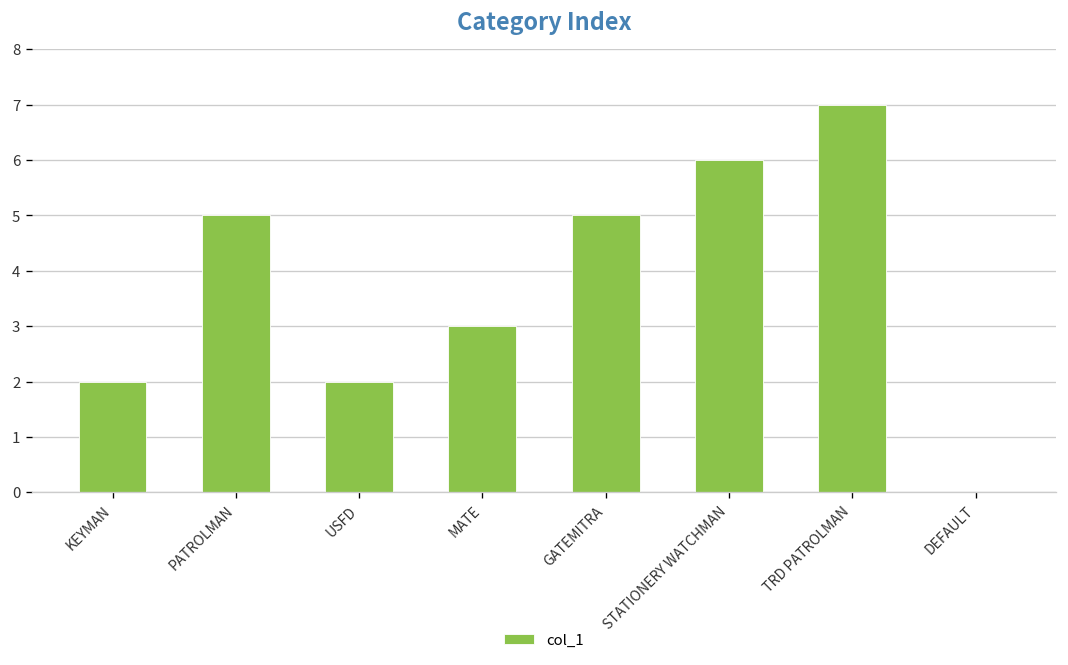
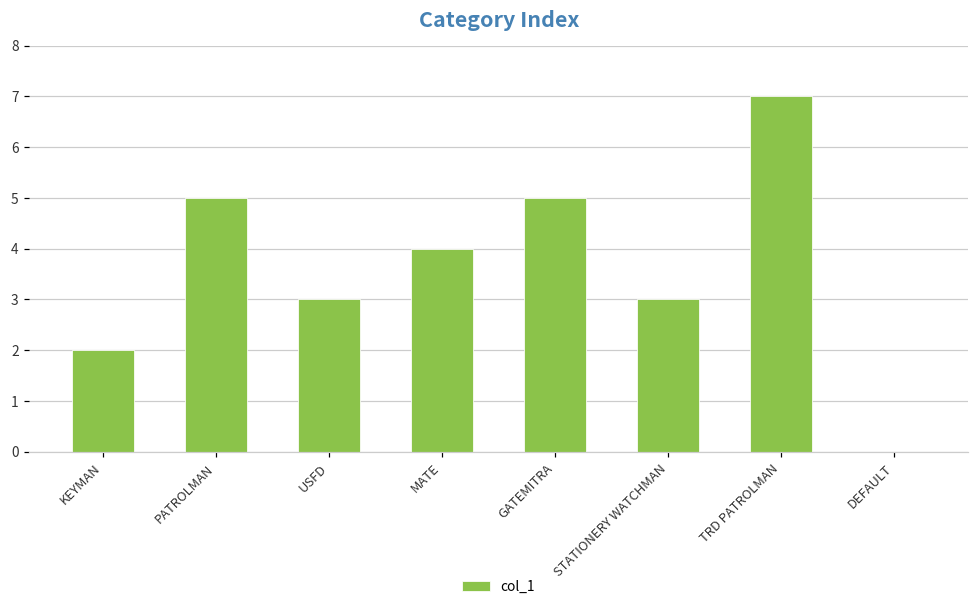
USFD: 2 -> 3
MATE: 3 -> 4
STATIONERY WATCHMAN: 6 -> 3
